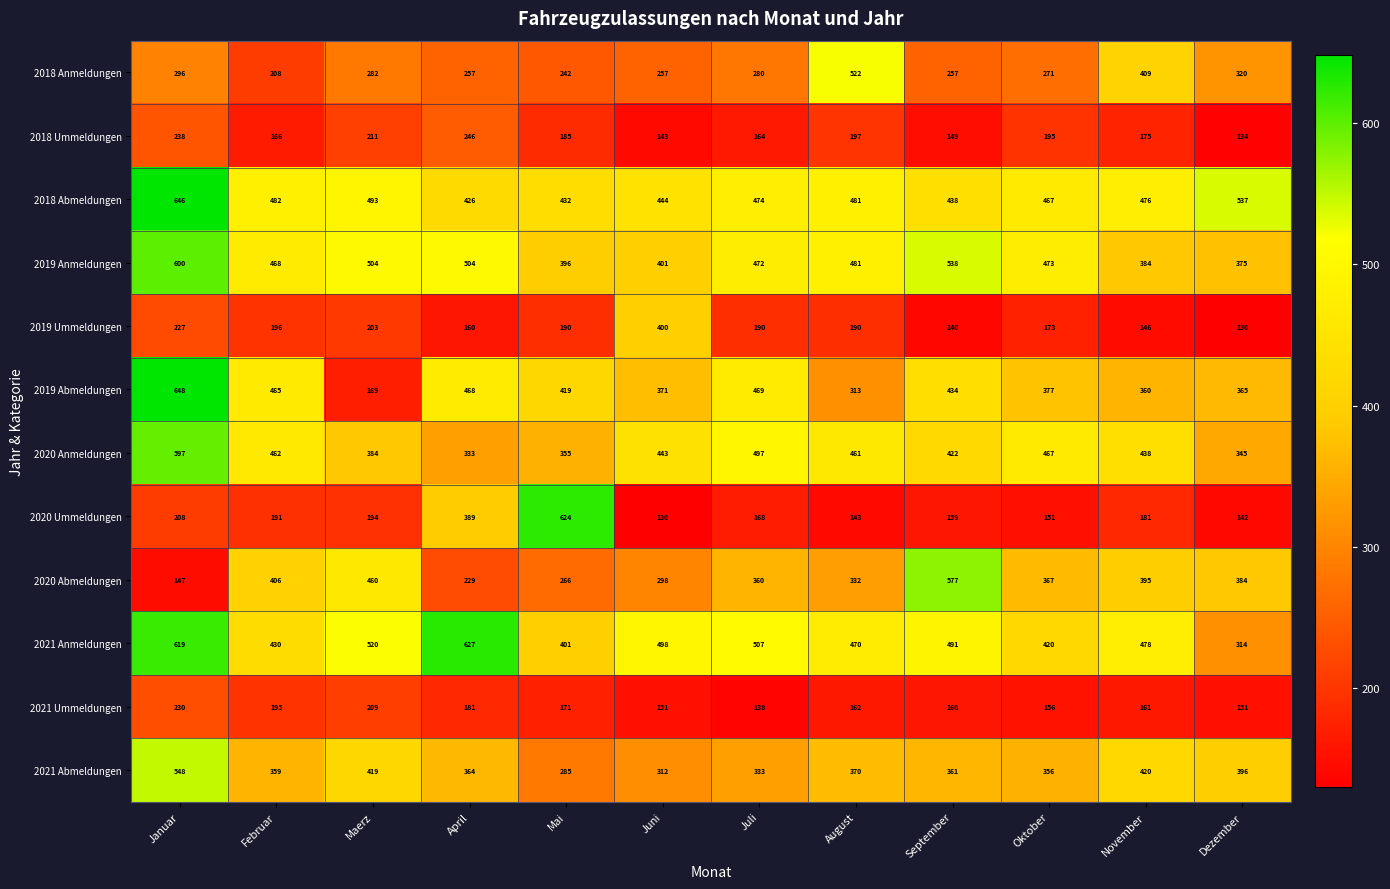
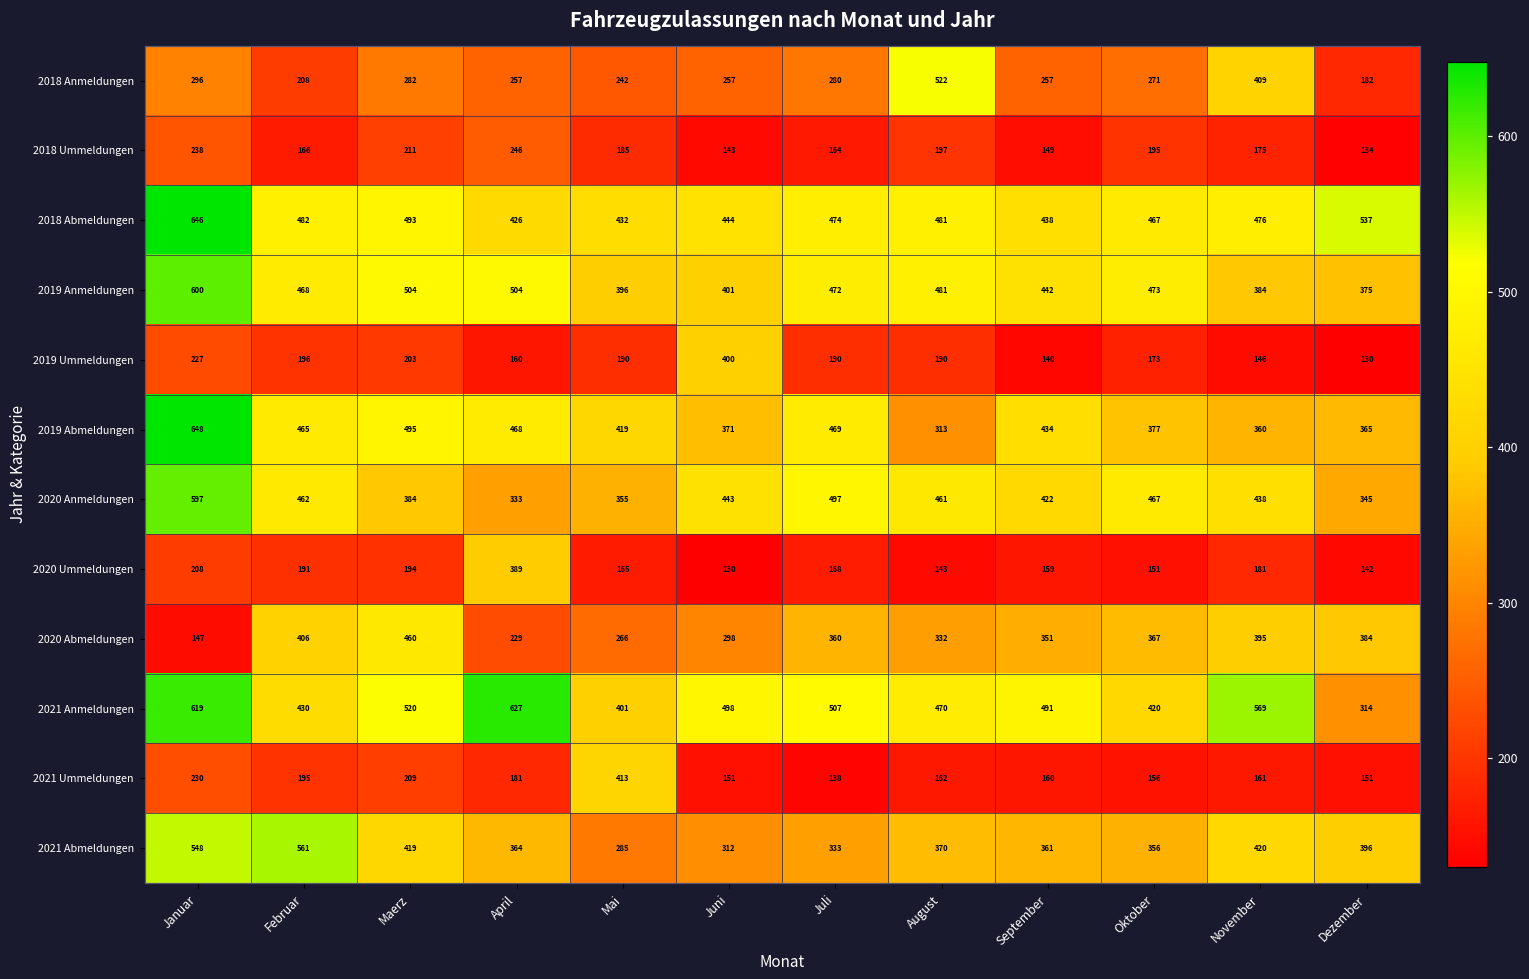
2018 Anmeldungen, Dezember: 320 -> 182
2019 Anmeldungen, September: 538 -> 442
2019 Abmeldungen, Maerz: 169 -> 495
2020 Ummeldungen, Mai: 624 -> 165
2020 Abmeldungen, September: 577 -> 351
2021 Anmeldungen, November: 478 -> 569
2021 Ummeldungen, Mai: 171 -> 413
2021 Abmeldungen, Februar: 359 -> 561
